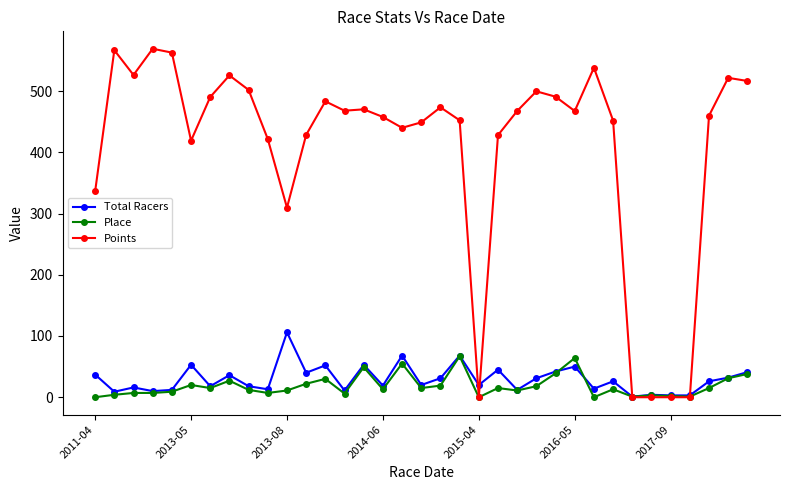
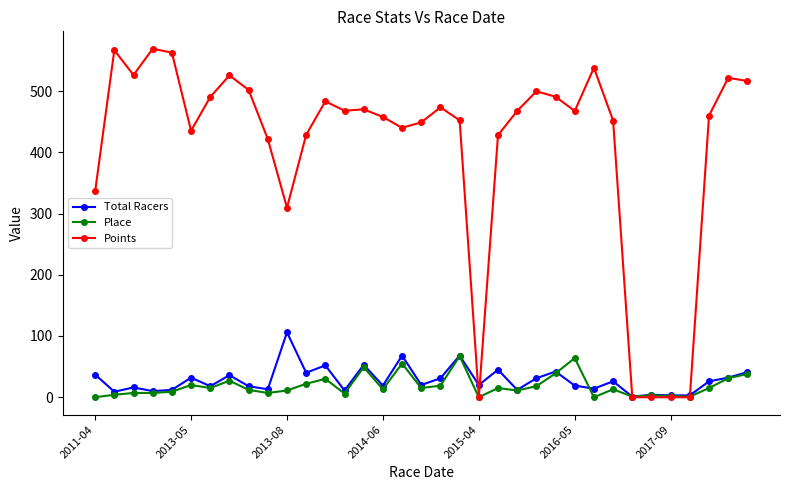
Total Racers, 2013-05: 50 -> 30
Points, 2013-05: 420 -> 440
Total Racers, 2016-05: 50 -> 20
